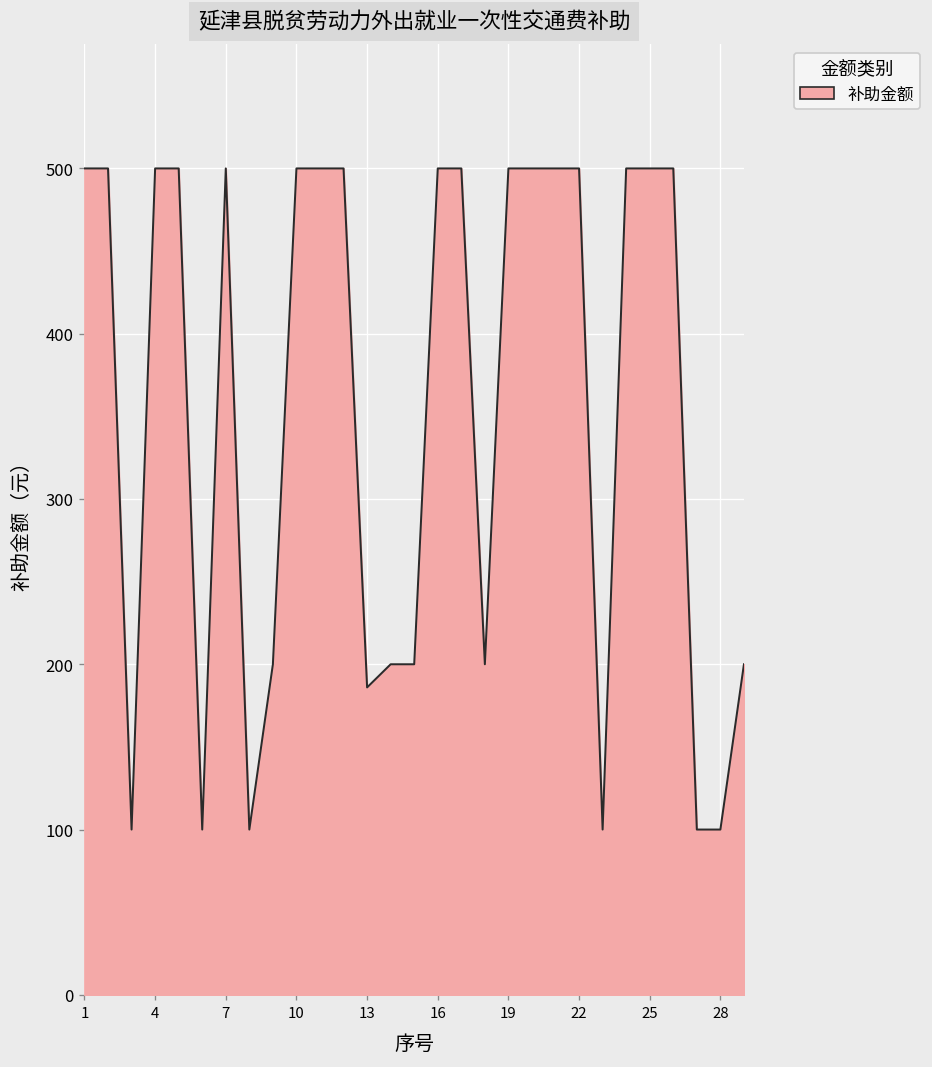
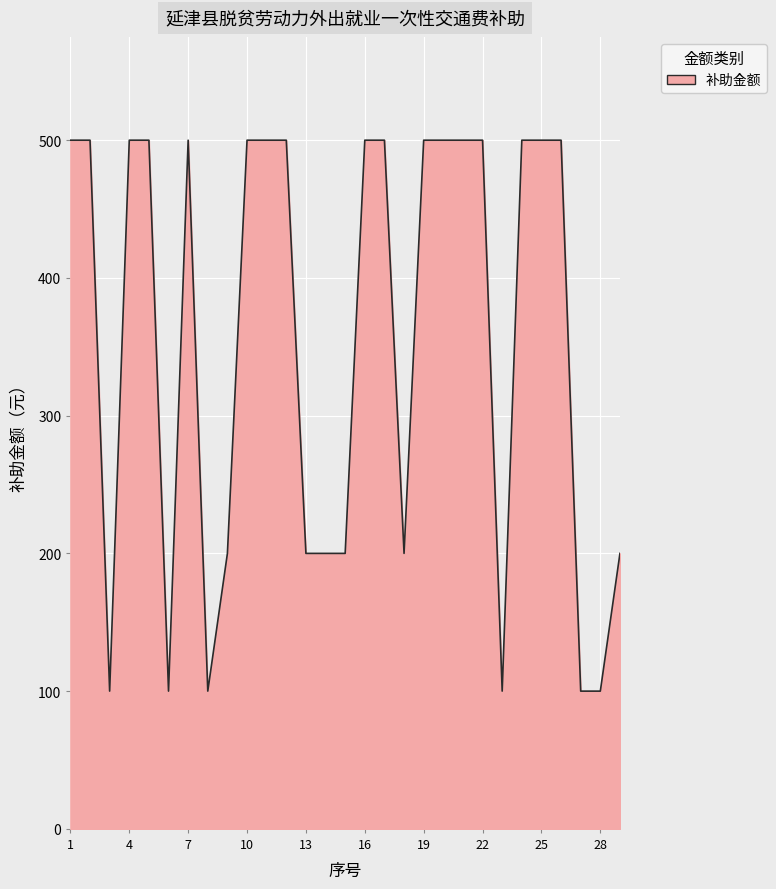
13: 186 -> 200
